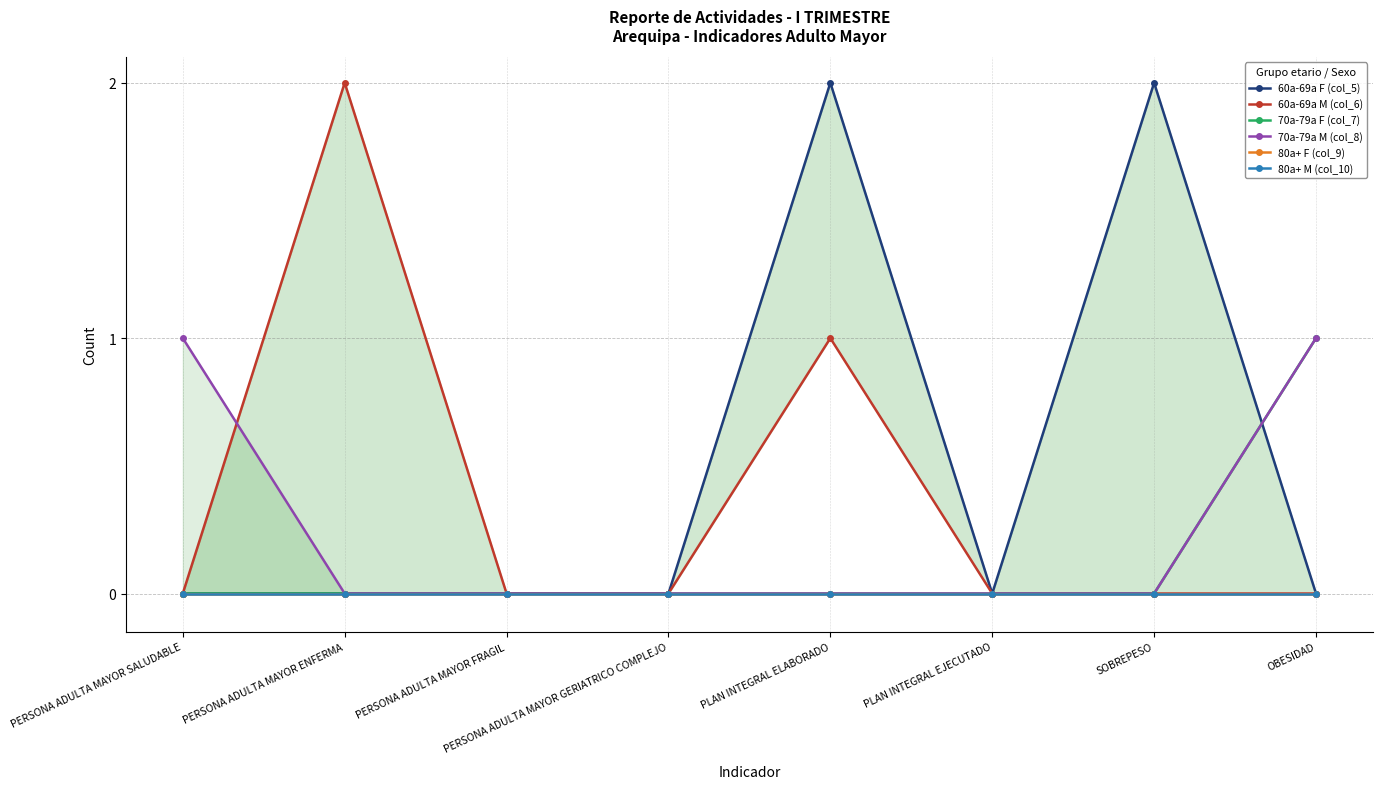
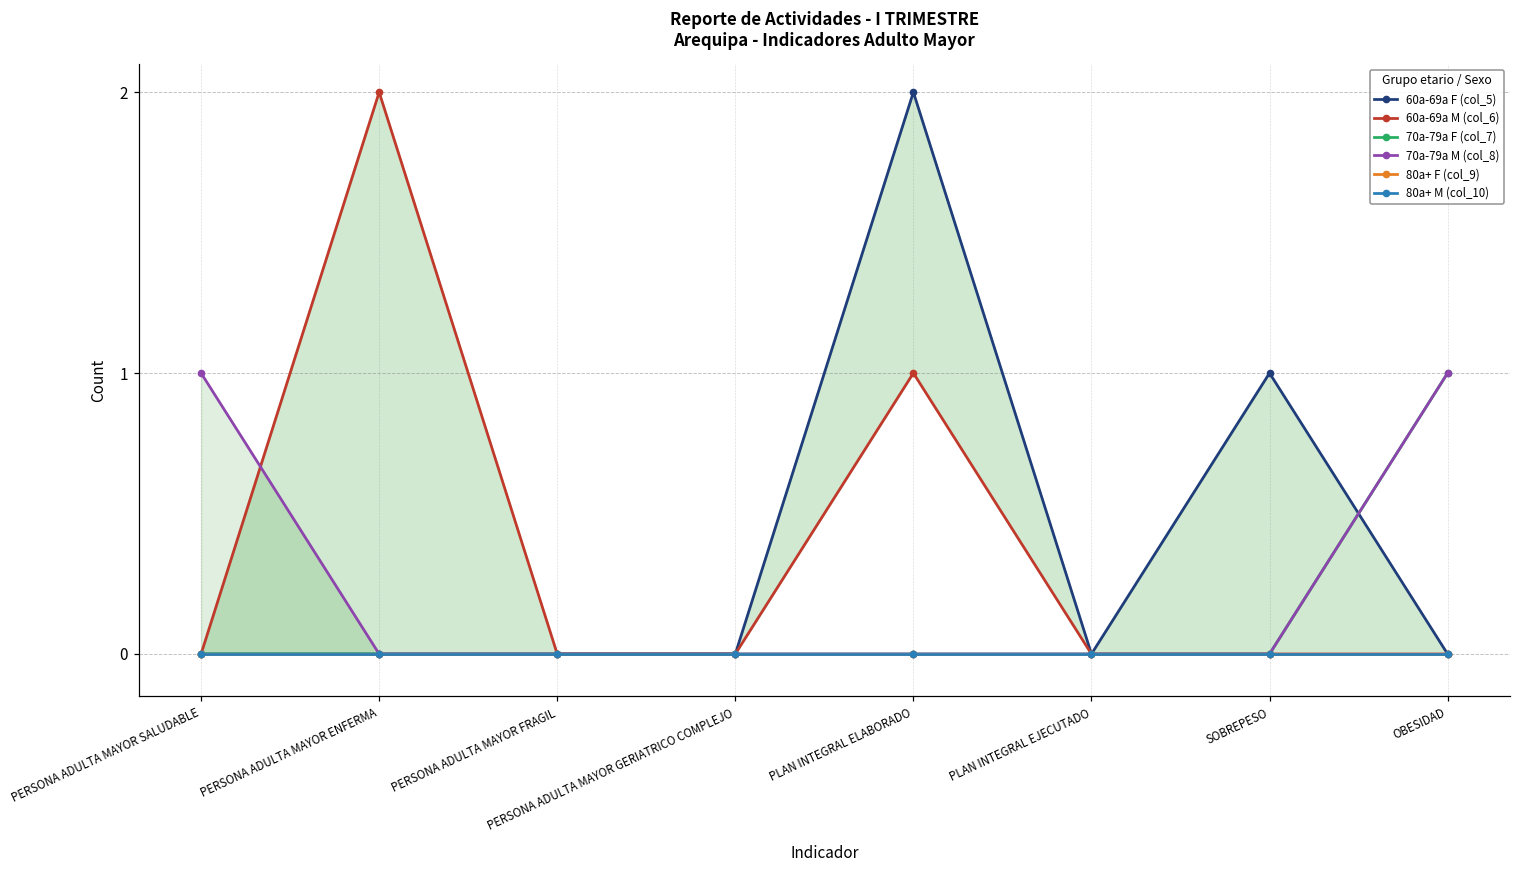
60a-69a F (col_5), SOBREPESO: 2 -> 1
